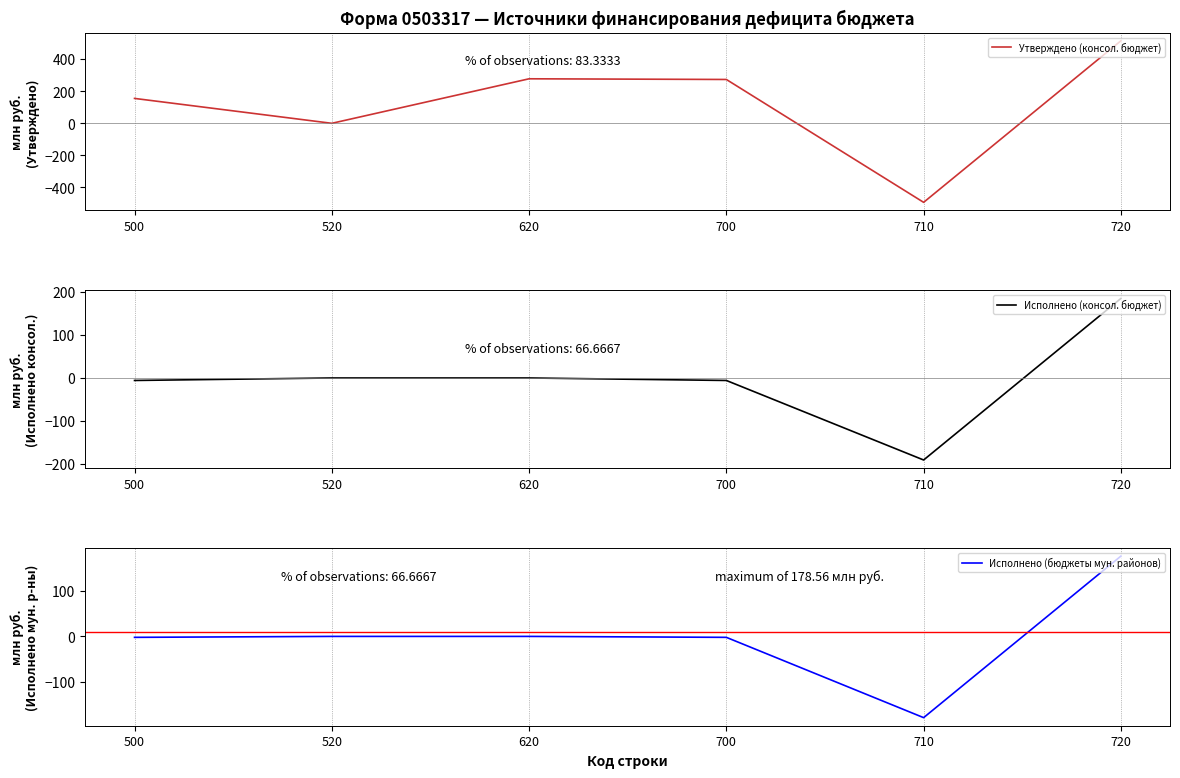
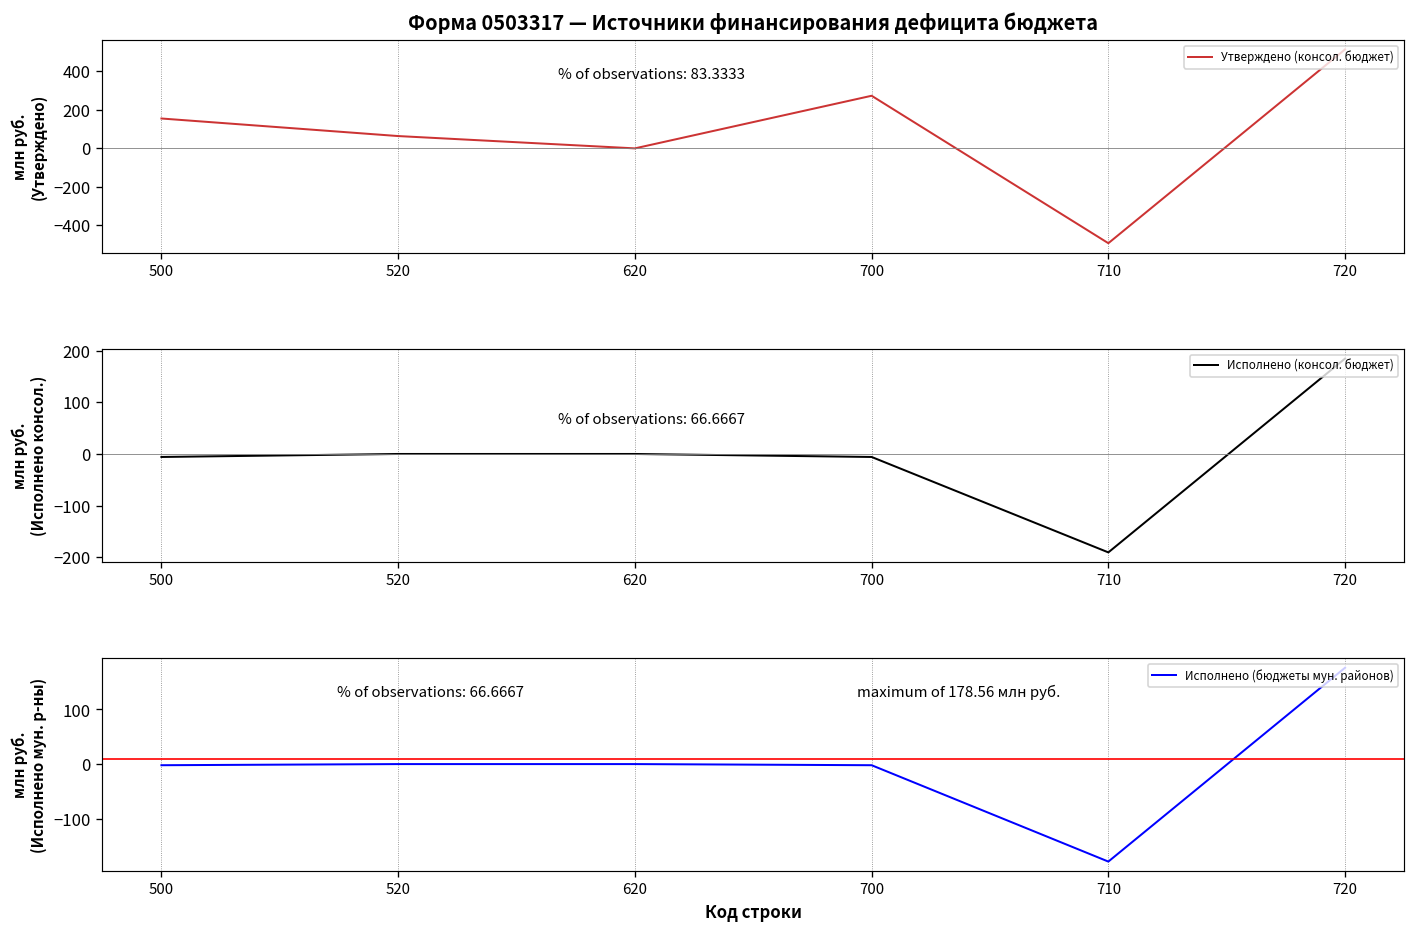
Форма 0503317 — Источники финансирования дефицита бюджета, 520: 0 -> 60
Форма 0503317 — Источники финансирования дефицита бюджета, 620: 280 -> 0
